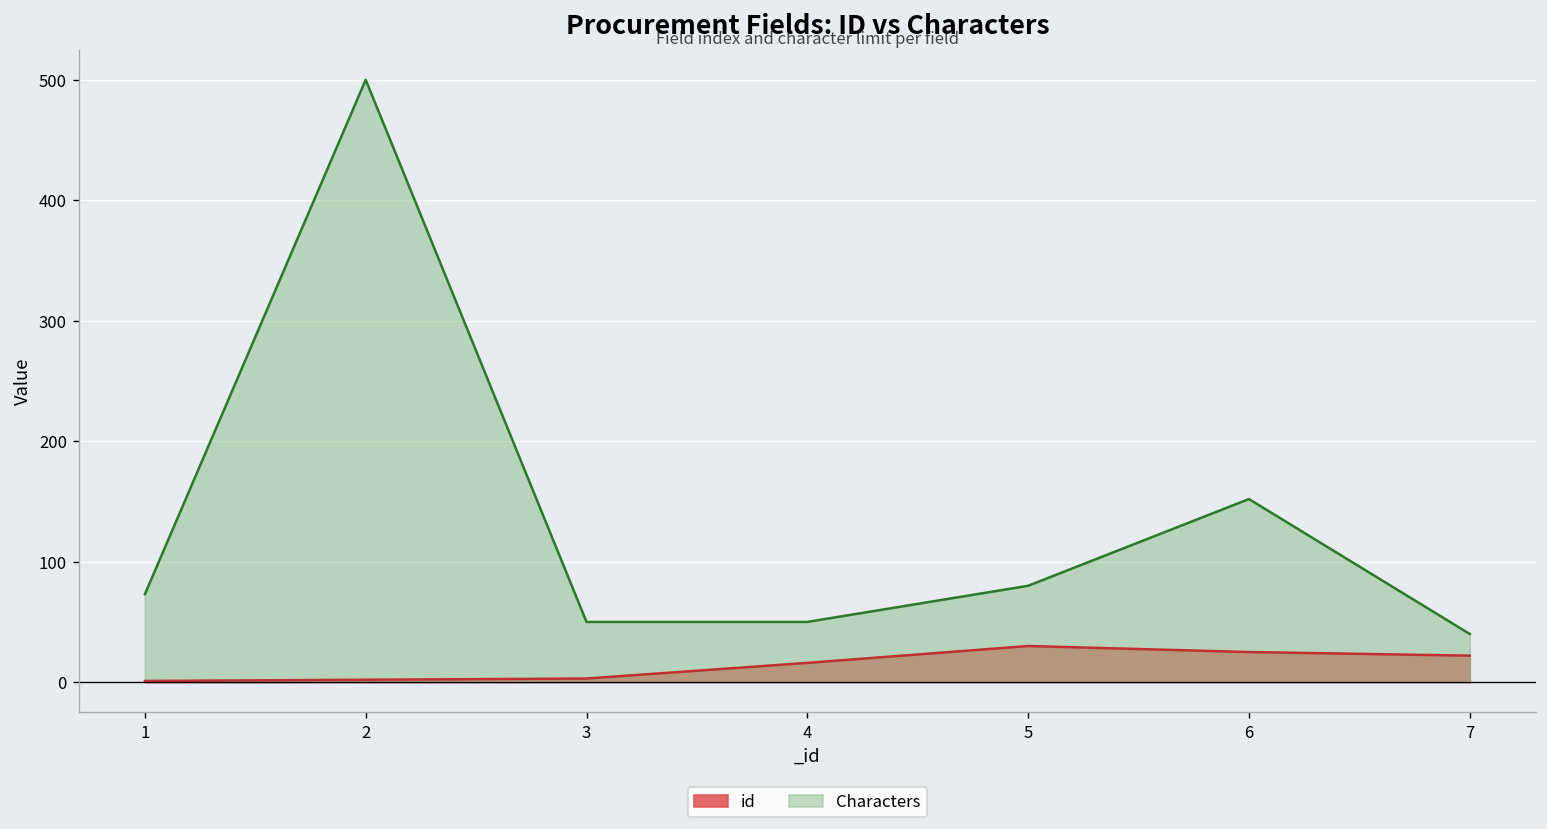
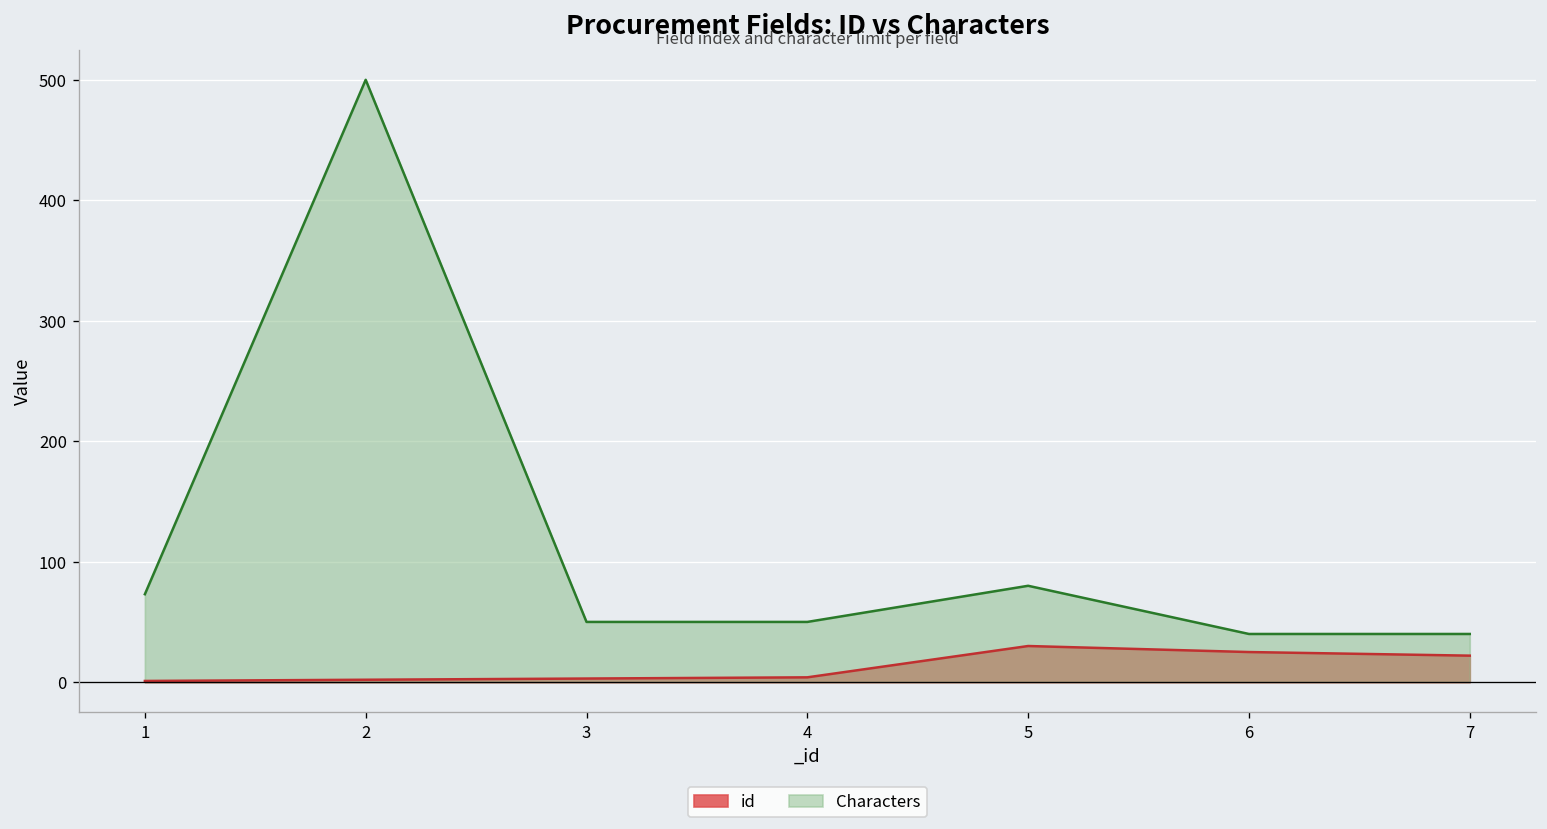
id, 4: 16 -> 4
Characters, 6: 152 -> 40
